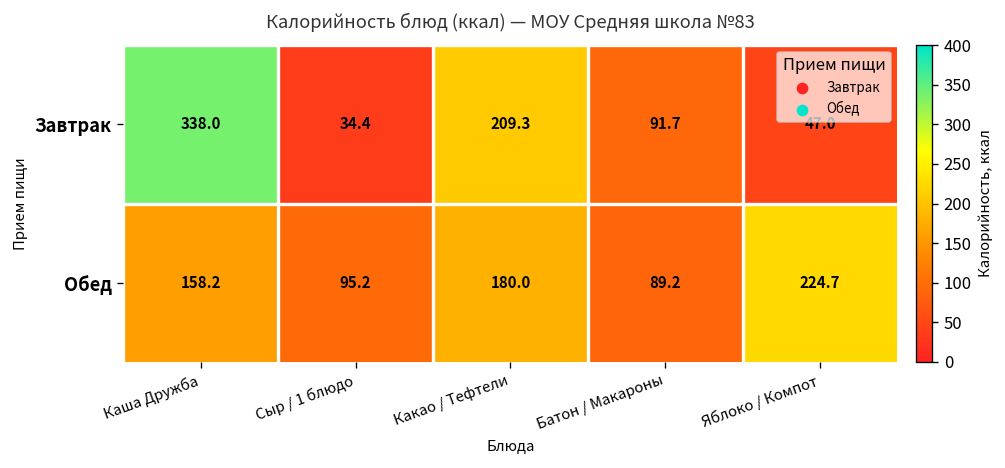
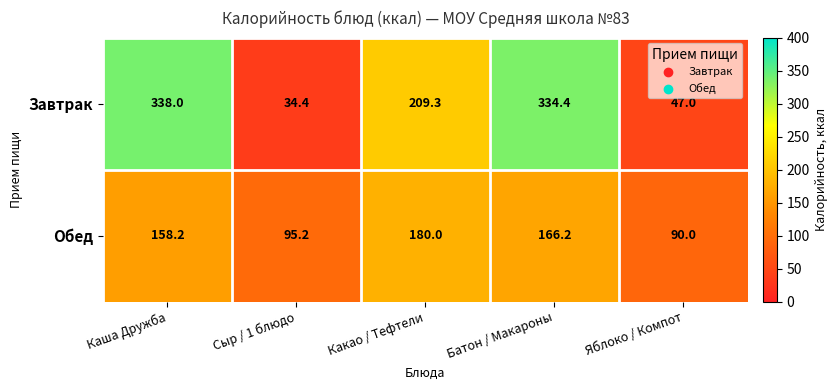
Завтрак, Батон / Макароны: 91.7 -> 334.4
Обед, Батон / Макароны: 89.2 -> 166.2
Обед, Яблоко / Компот: 224.7 -> 90.0
